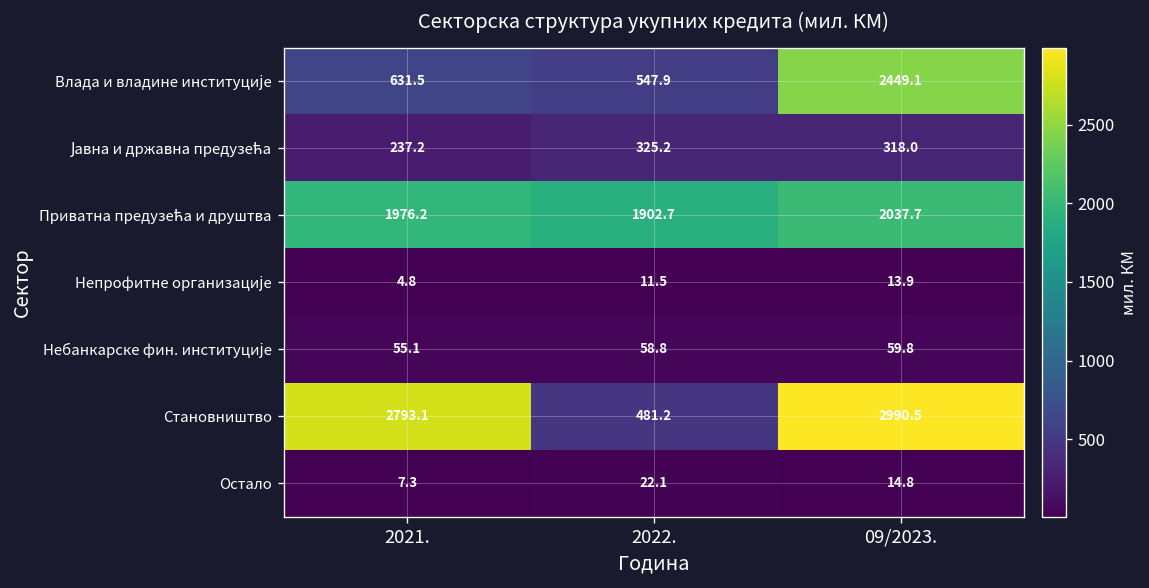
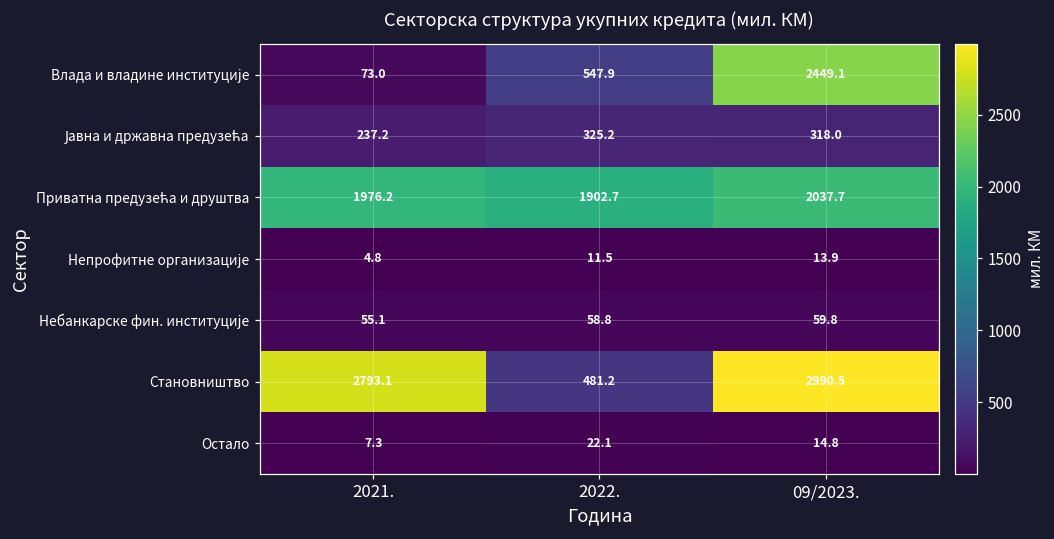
Влада и владине институције, 2021.: 631.5 -> 73.0
